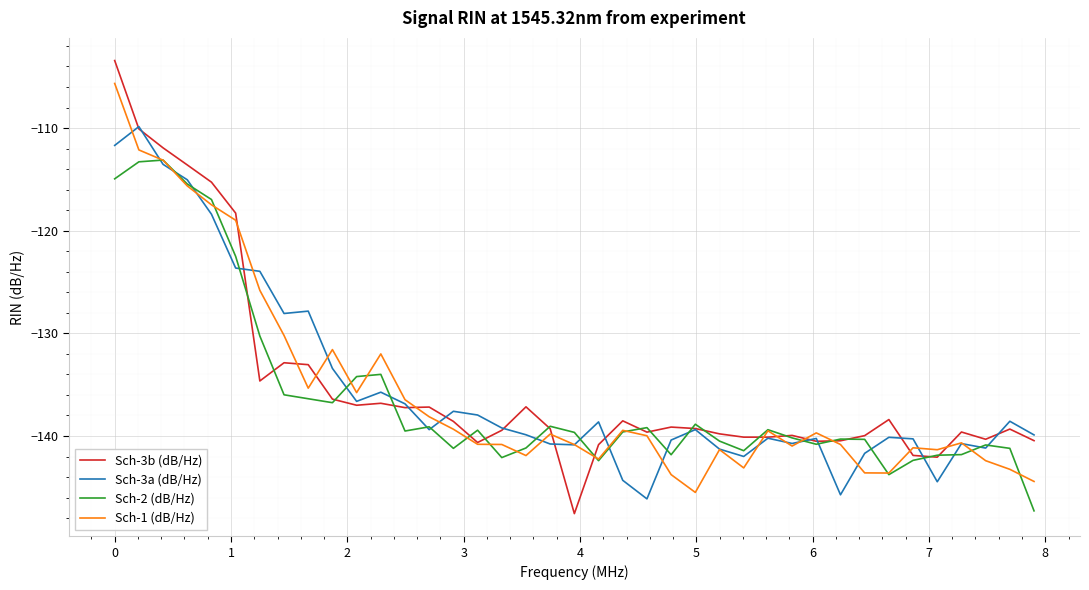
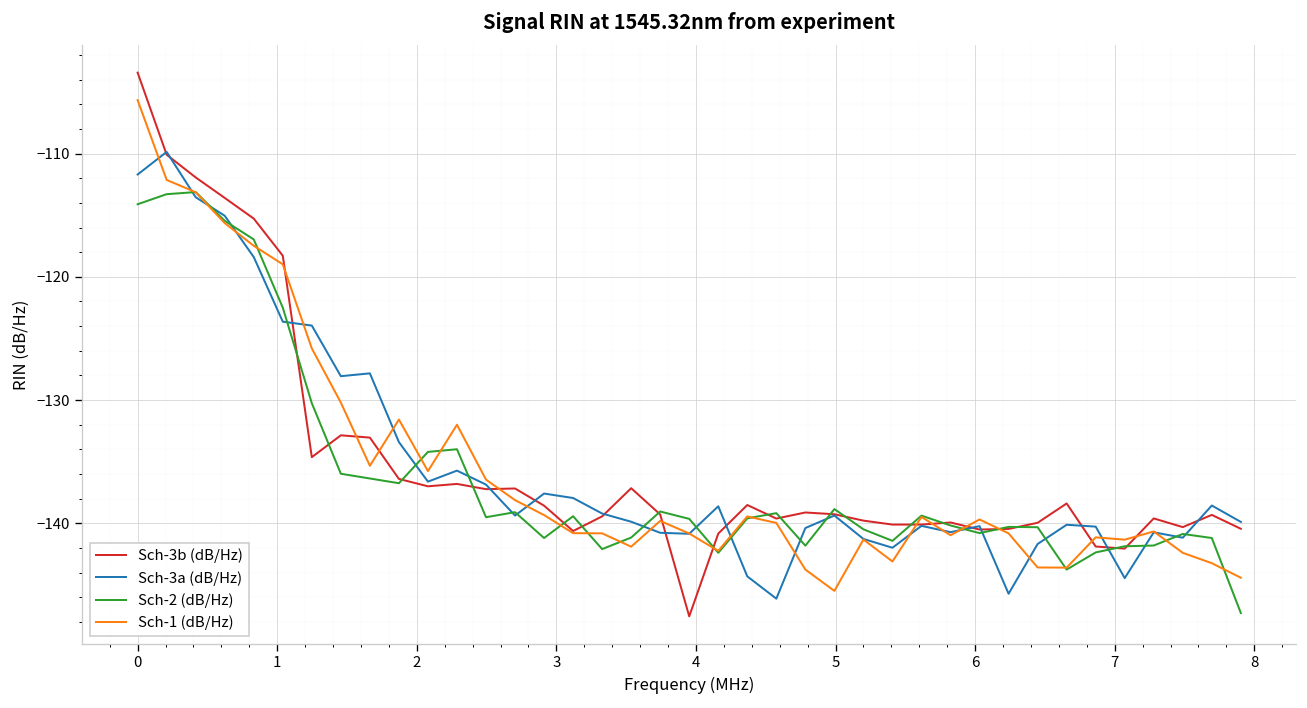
Sch-2 (dB/Hz), 0: -114.9 -> -114.1
